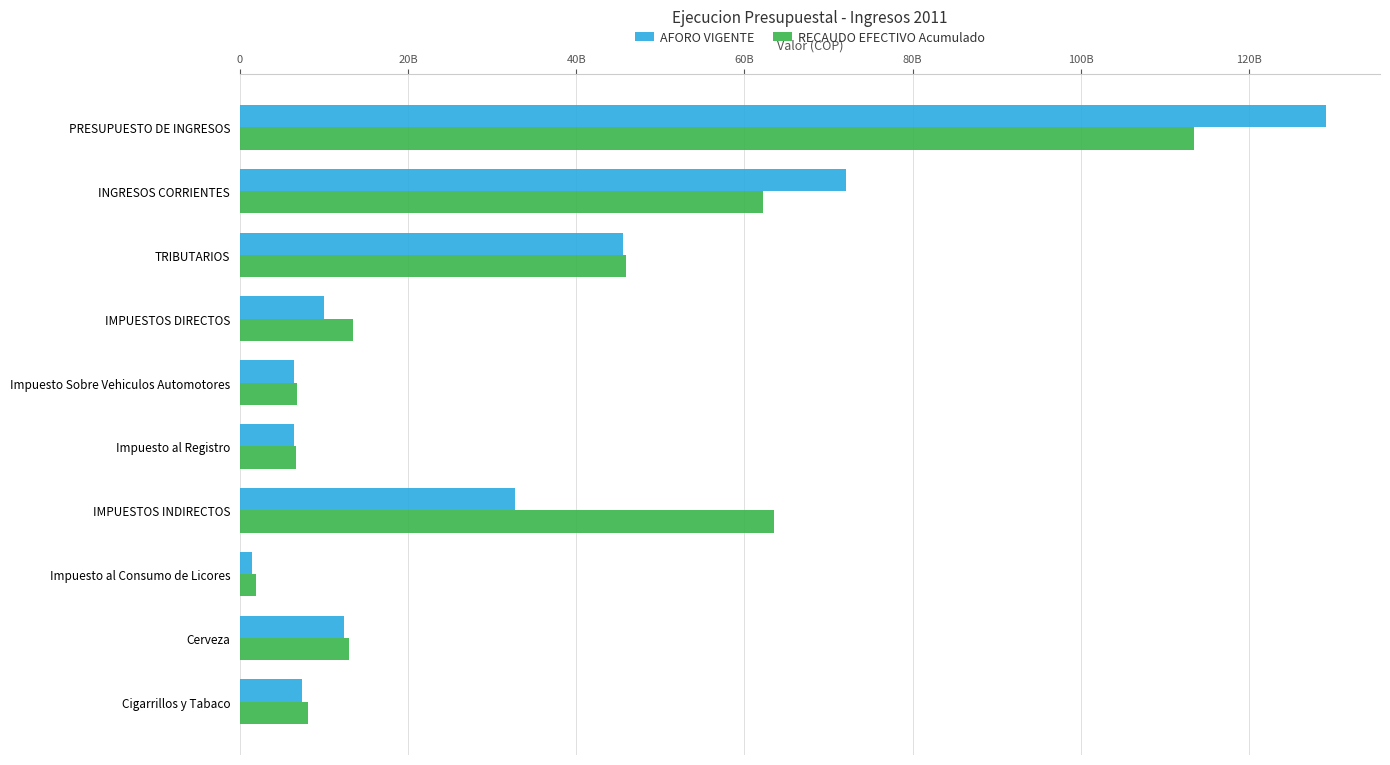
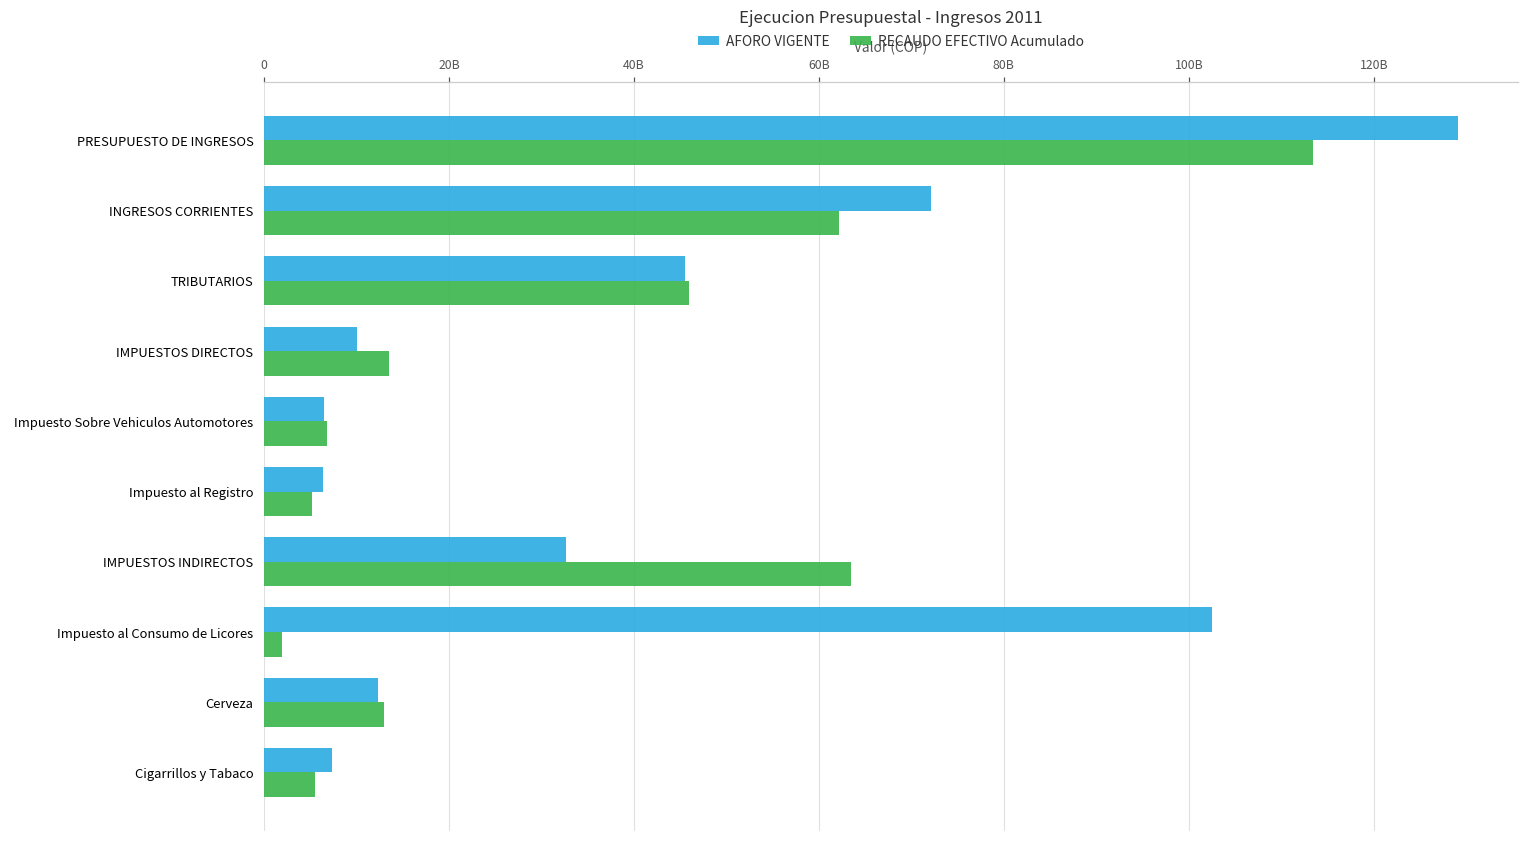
RECAUDO EFECTIVO Acumulado, Impuesto al Registro: 7000000000 -> 5000000000
AFORO VIGENTE, Impuesto al Consumo de Licores: 1000000000 -> 103000000000
RECAUDO EFECTIVO Acumulado, Cigarrillos y Tabaco: 8000000000 -> 5000000000
